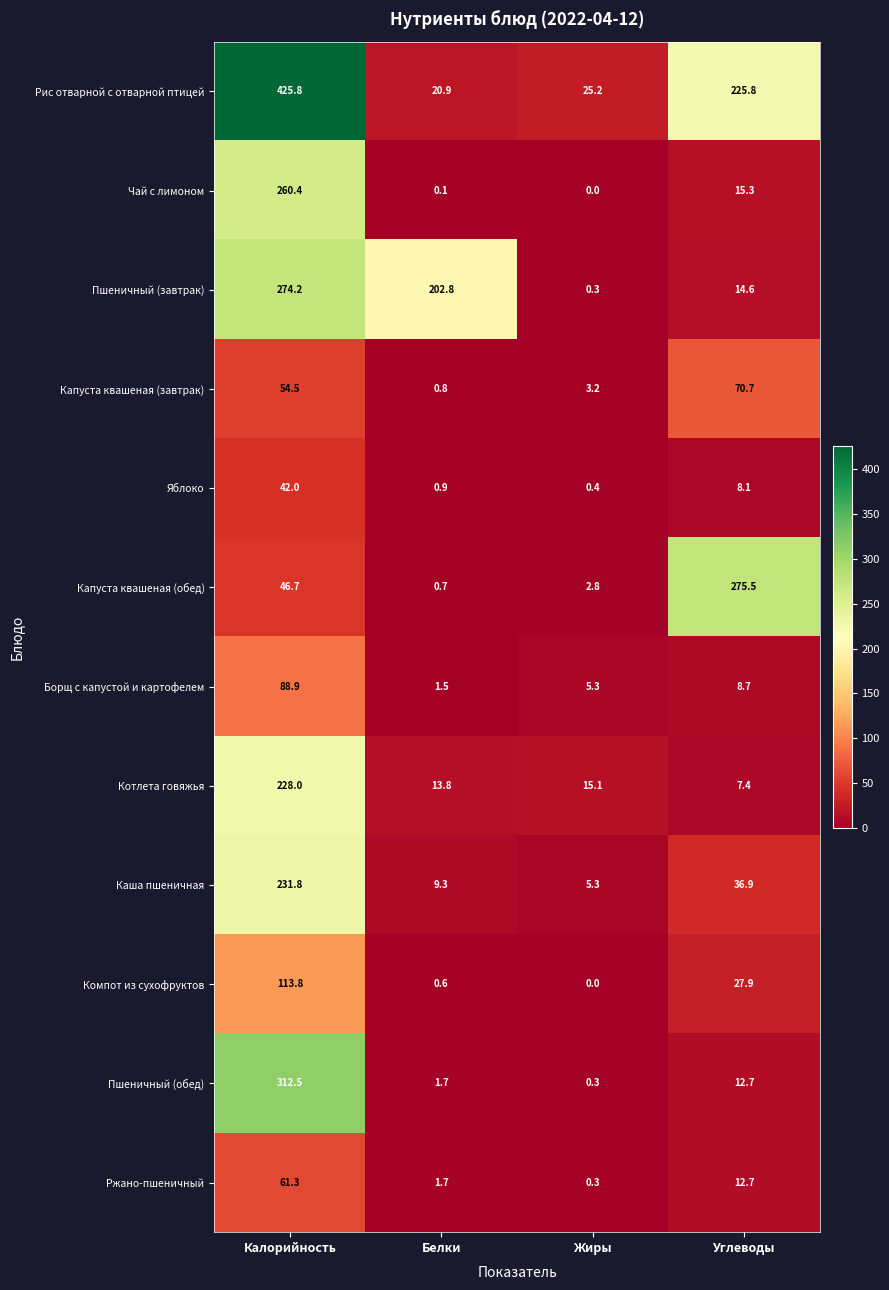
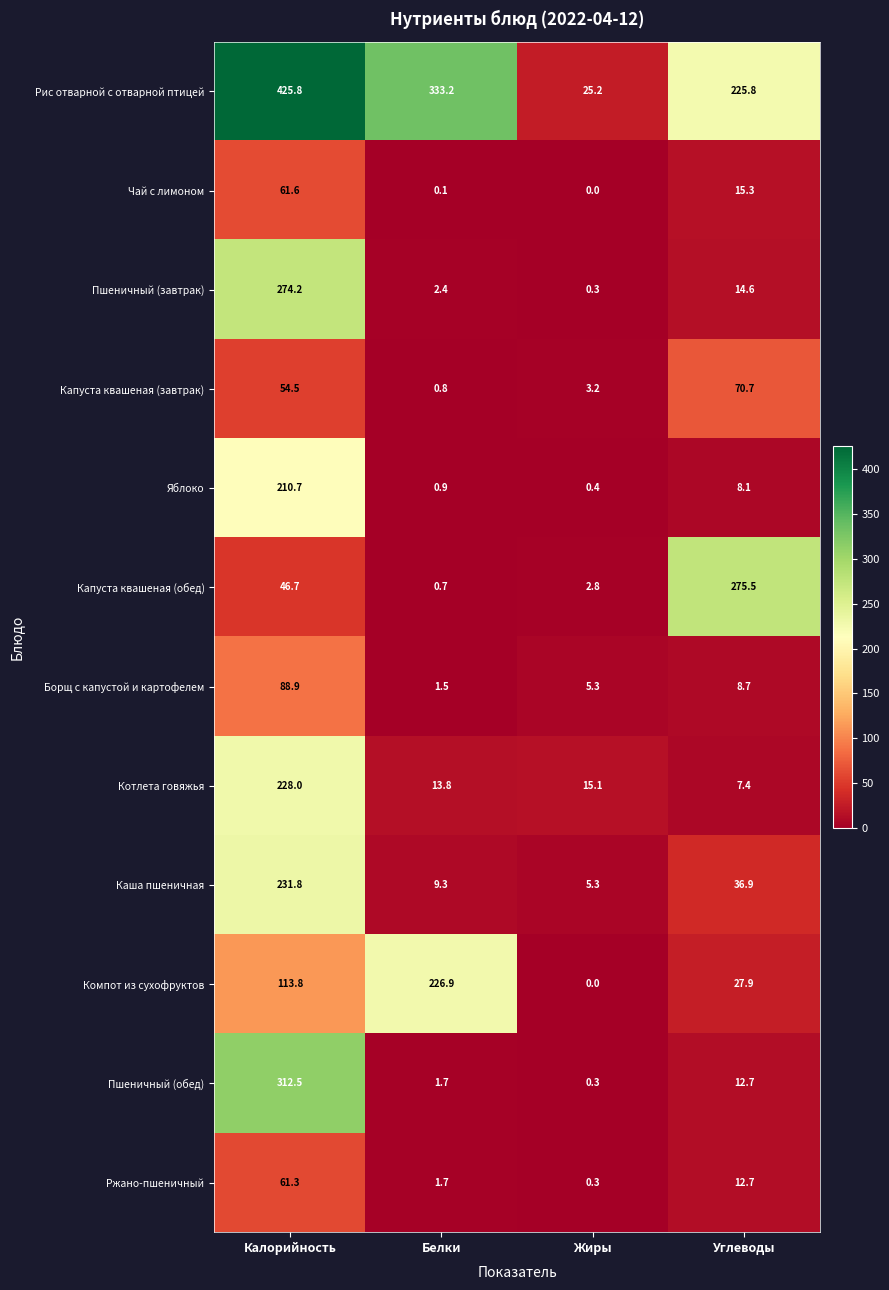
Рис отварной с отварной птицей, Белки: 20.9 -> 333.2
Чай с лимоном, Калорийность: 260.4 -> 61.6
Пшеничный (завтрак), Белки: 202.8 -> 2.4
Яблоко, Калорийность: 42.0 -> 210.7
Компот из сухофруктов, Белки: 0.6 -> 226.9
